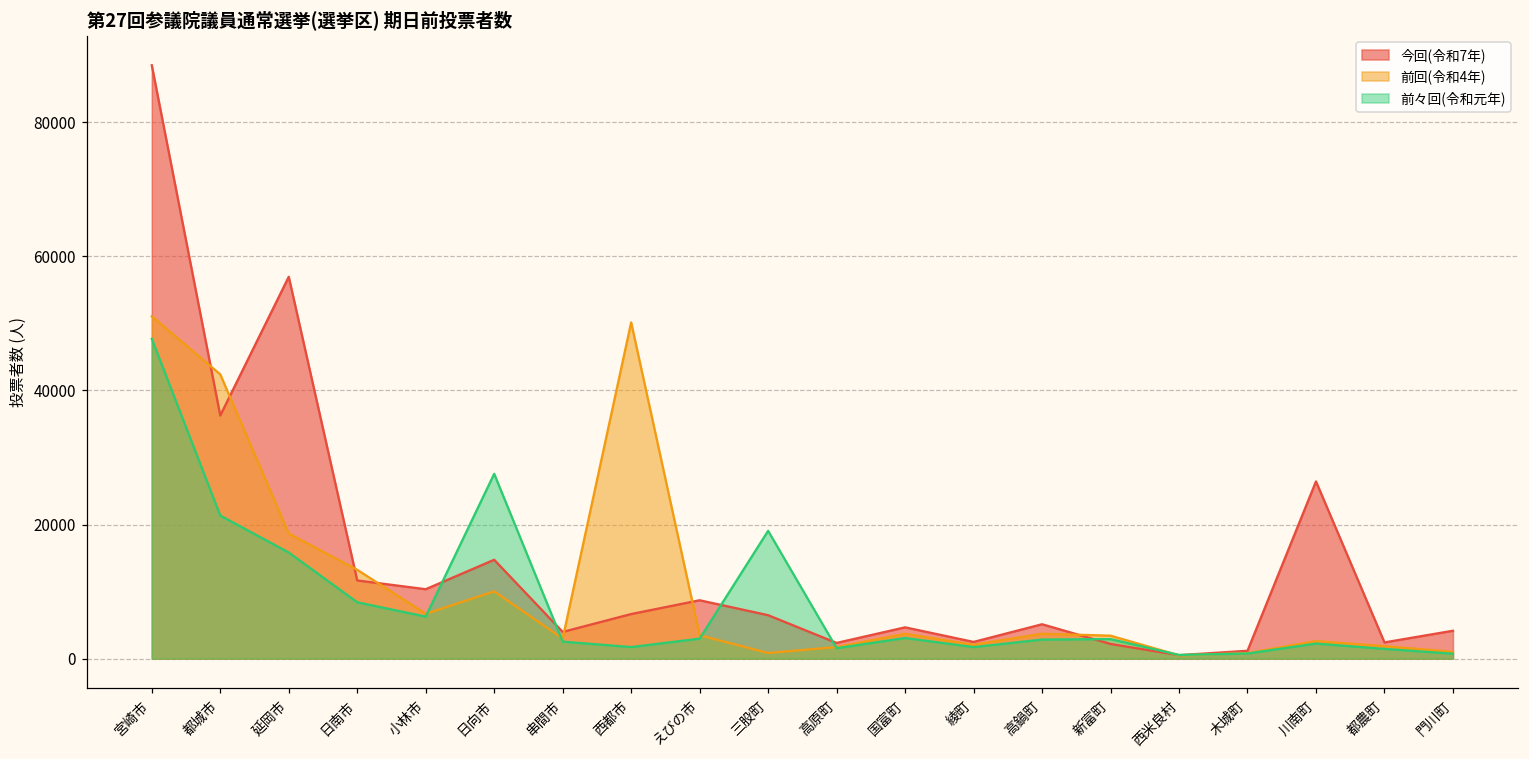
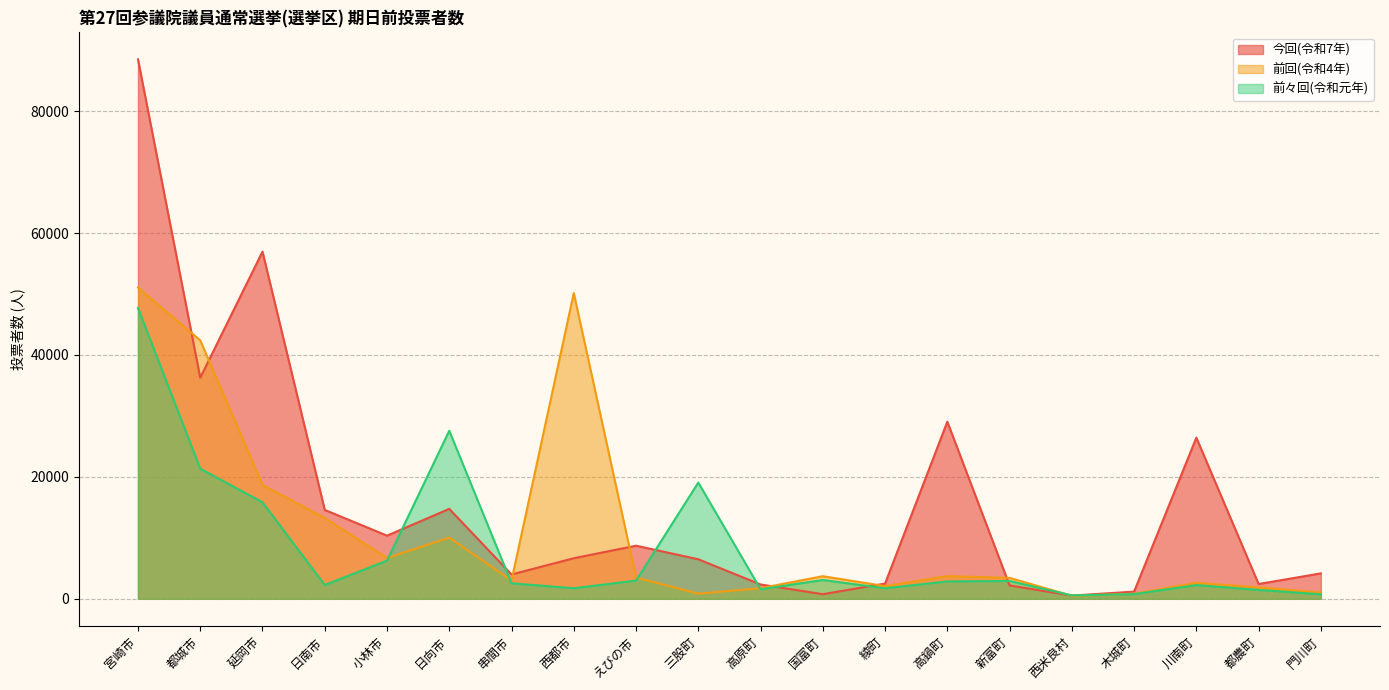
今回(令和7年), 日南市: 12000 -> 15000
前々回(令和元年), 日南市: 8000 -> 2000
今回(令和7年), 国富町: 5000 -> 1000
今回(令和7年), 高鍋町: 5000 -> 29000
